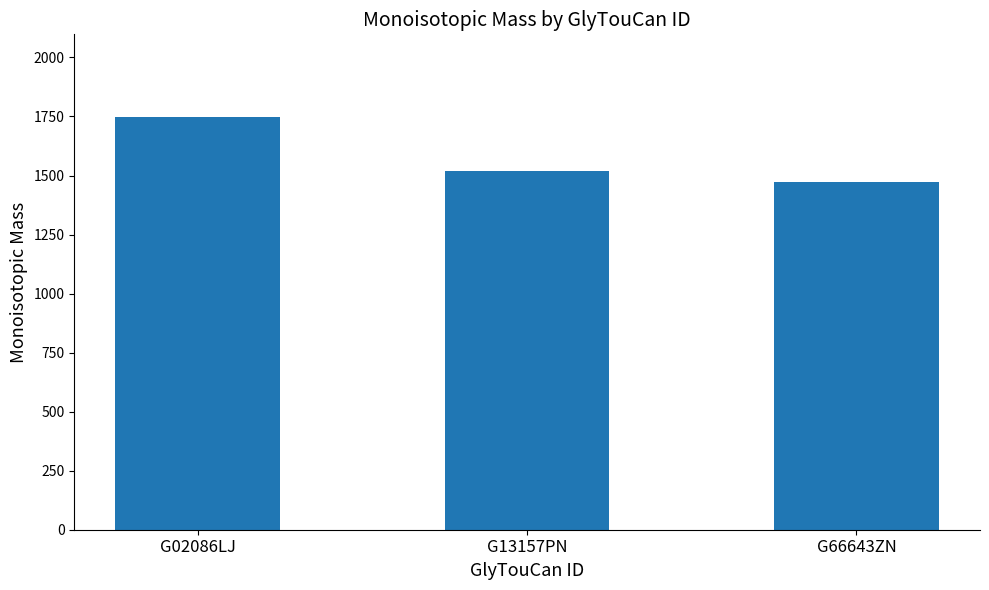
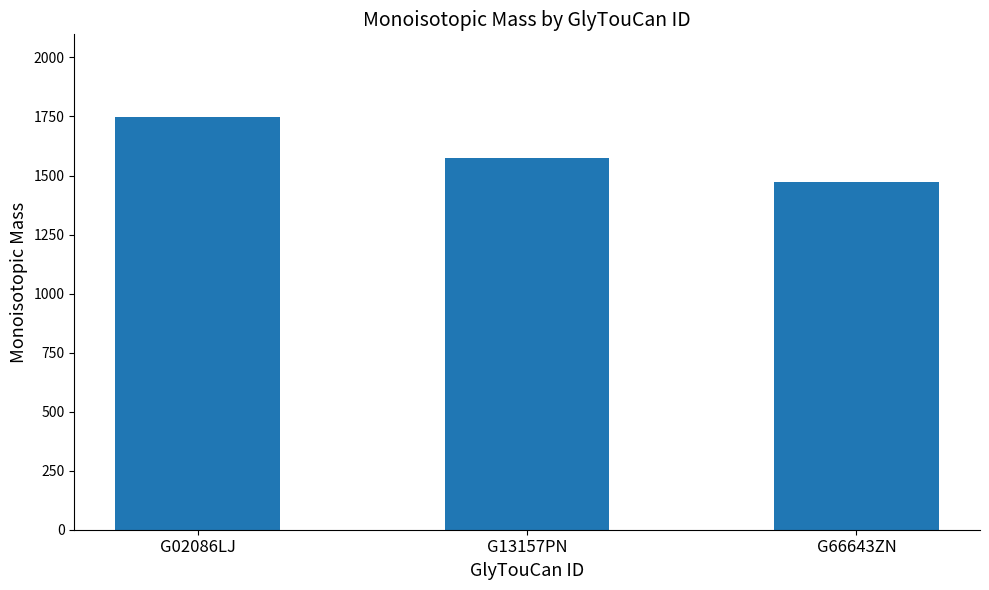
G13157PN: 1520 -> 1570
